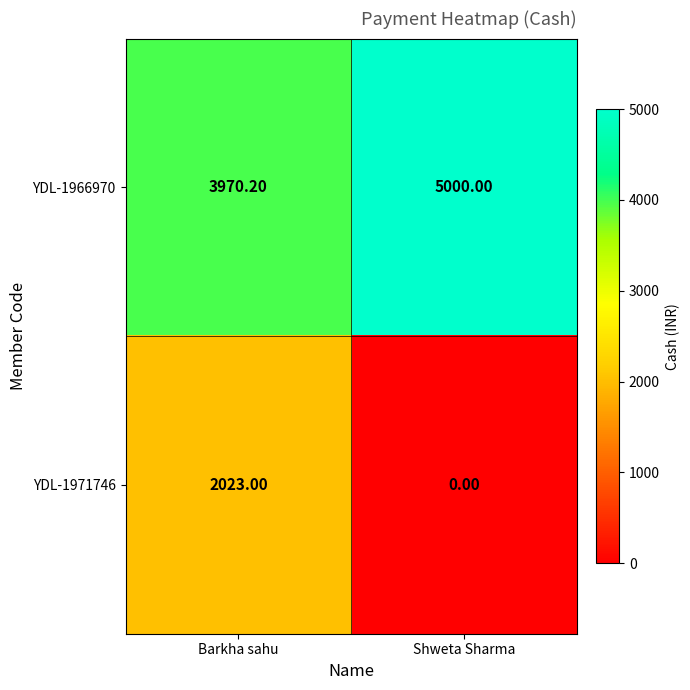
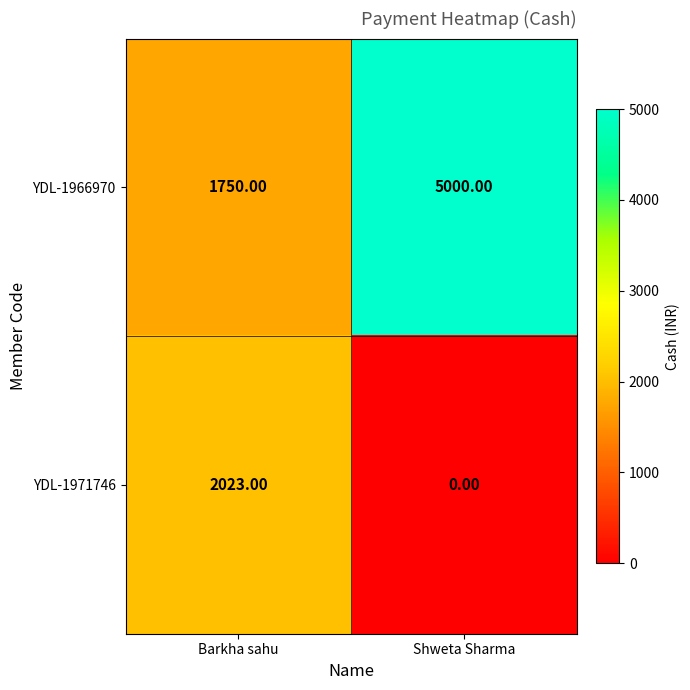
YDL-1966970, Barkha sahu: 3970.20 -> 1750.00
